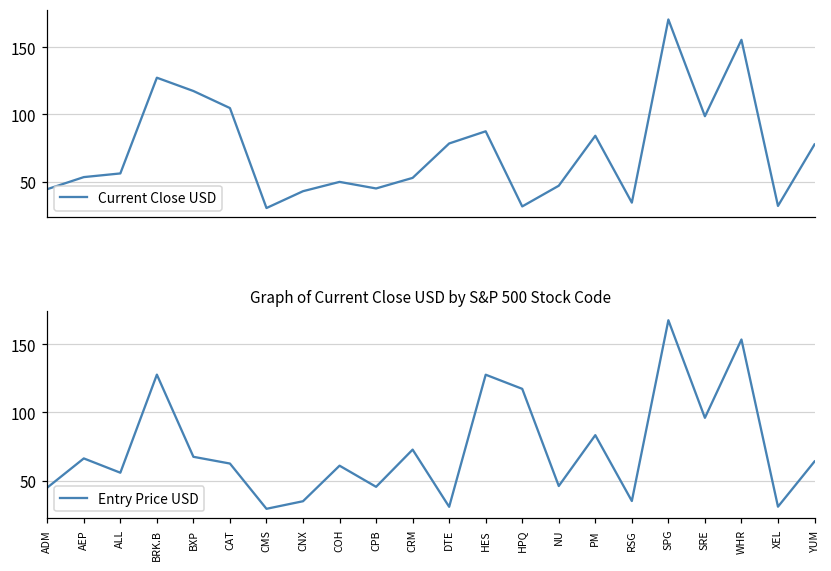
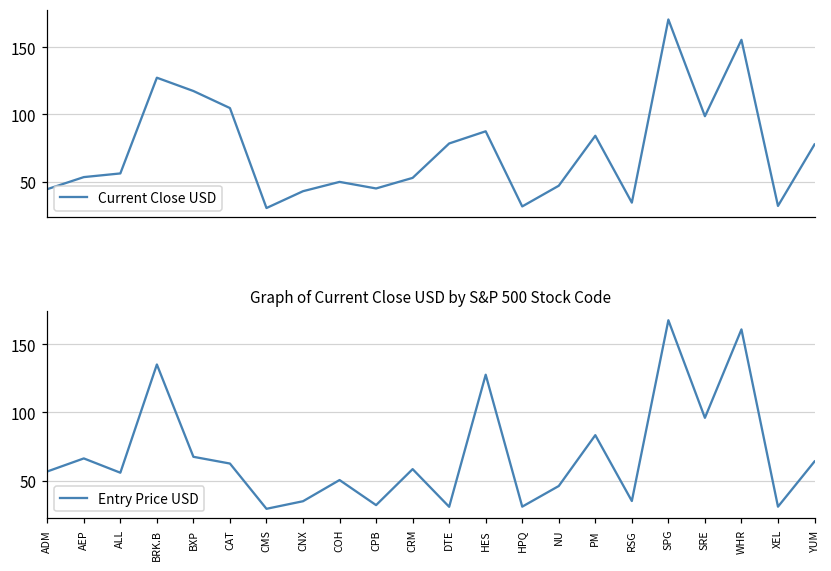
Graph of Current Close USD by S&P 500 Stock Code, ADM: 45 -> 57
Graph of Current Close USD by S&P 500 Stock Code, BRK.B: 128 -> 135
Graph of Current Close USD by S&P 500 Stock Code, COH: 61 -> 50
Graph of Current Close USD by S&P 500 Stock Code, CPB: 45 -> 32
Graph of Current Close USD by S&P 500 Stock Code, CRM: 73 -> 58
Graph of Current Close USD by S&P 500 Stock Code, HPQ: 117 -> 31
Graph of Current Close USD by S&P 500 Stock Code, WHR: 153 -> 161
